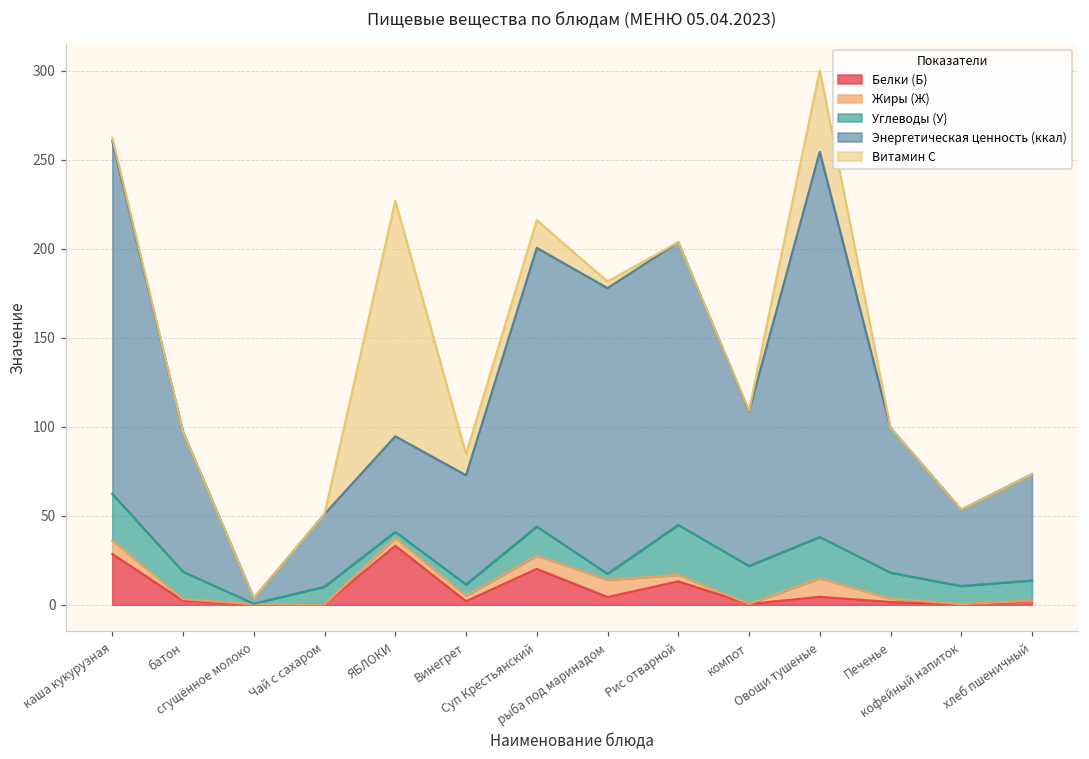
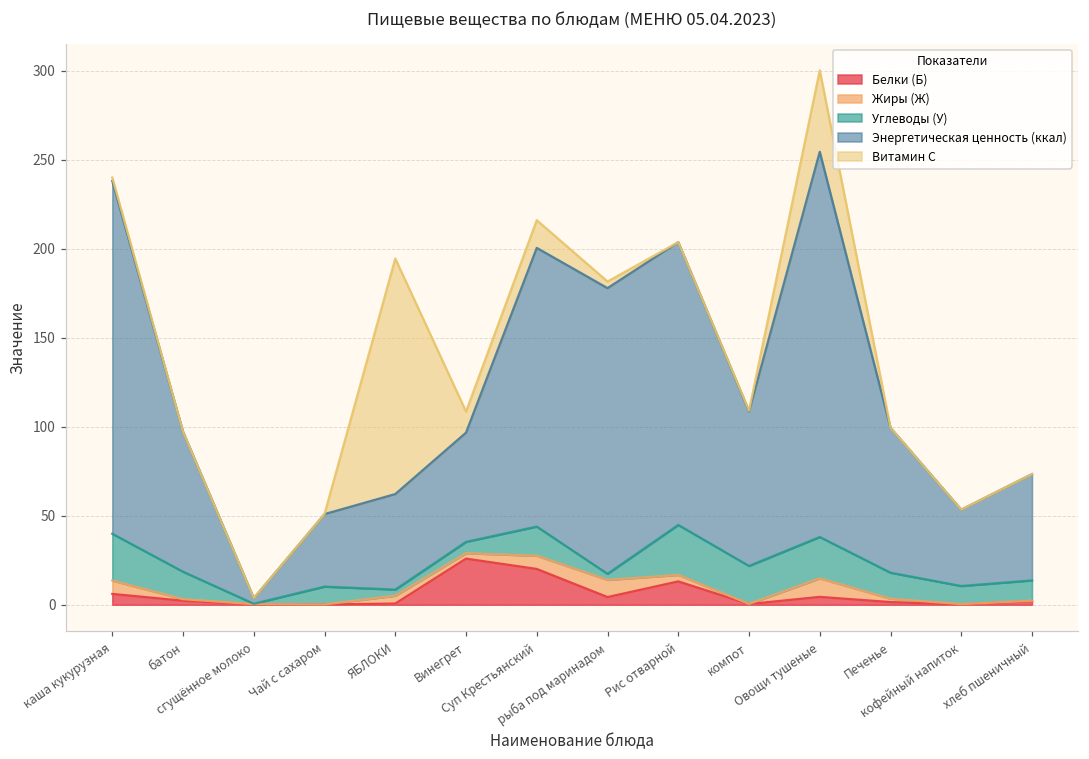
Белки (Б), каша кукурузная: 28 -> 6
Белки (Б), ЯБЛОКИ: 33 -> 1
Белки (Б), Винегрет: 2 -> 26
